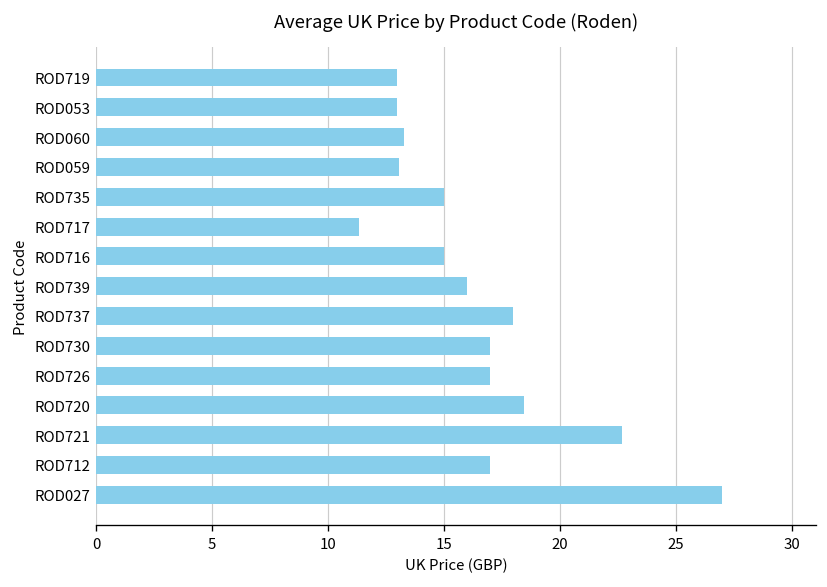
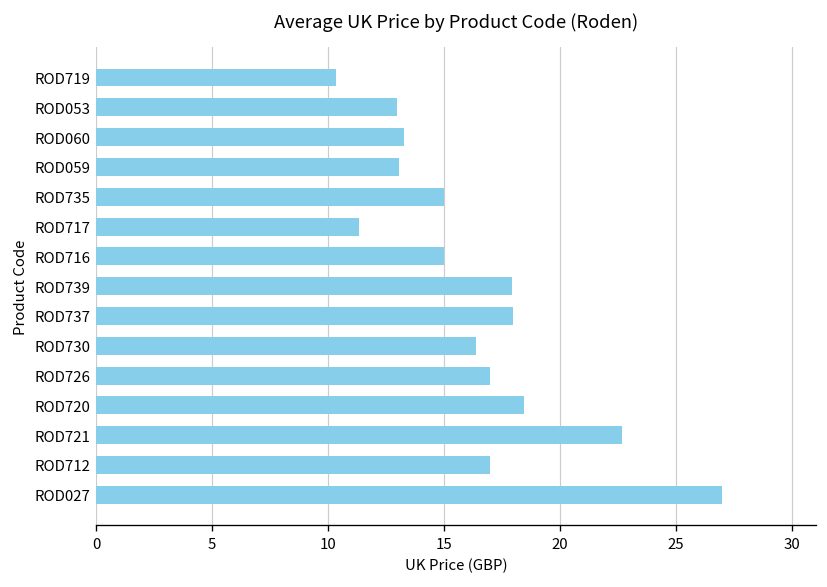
ROD719: 13.0 -> 10.4
ROD739: 16.0 -> 18.0
ROD730: 17.0 -> 16.4
